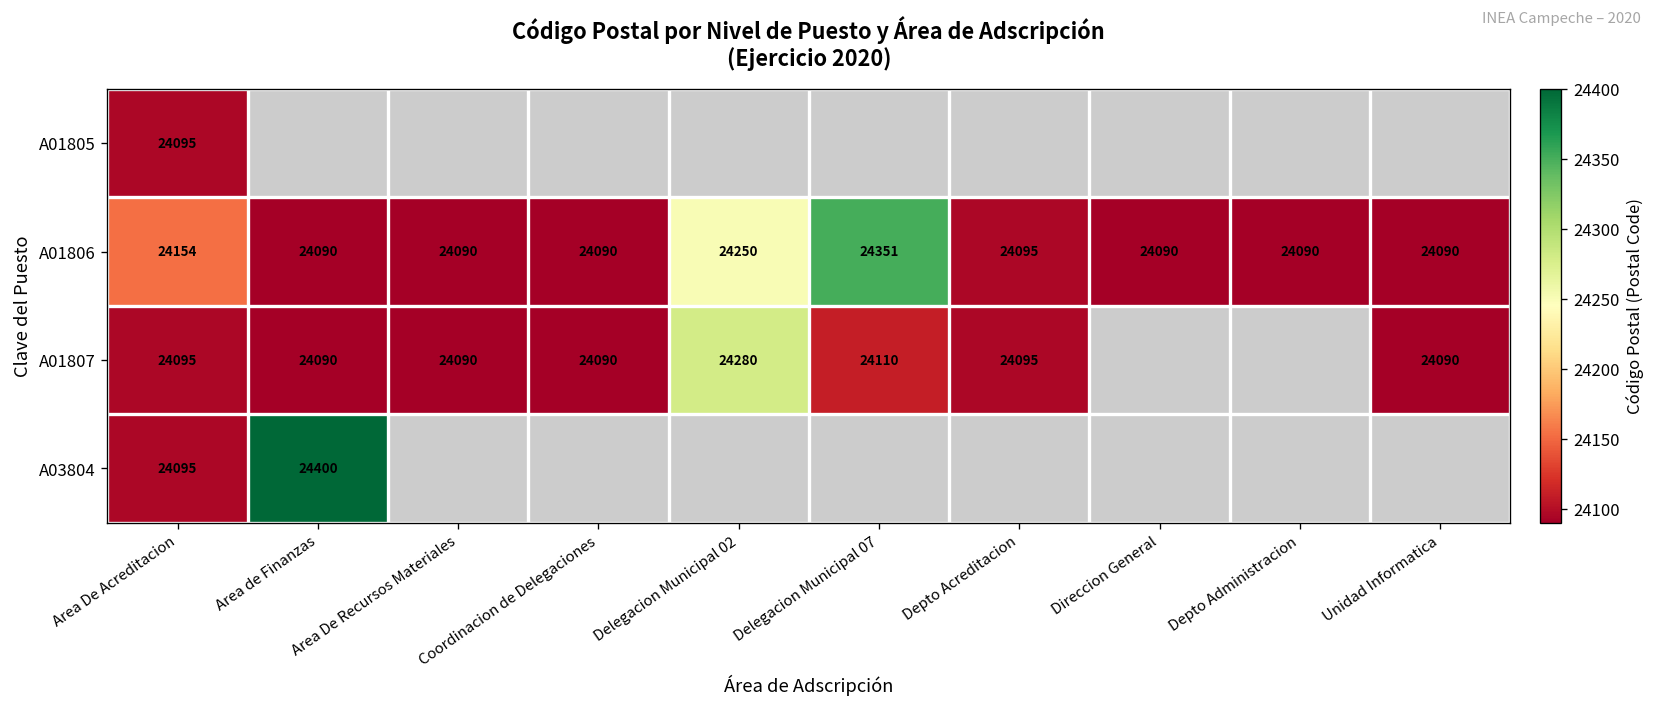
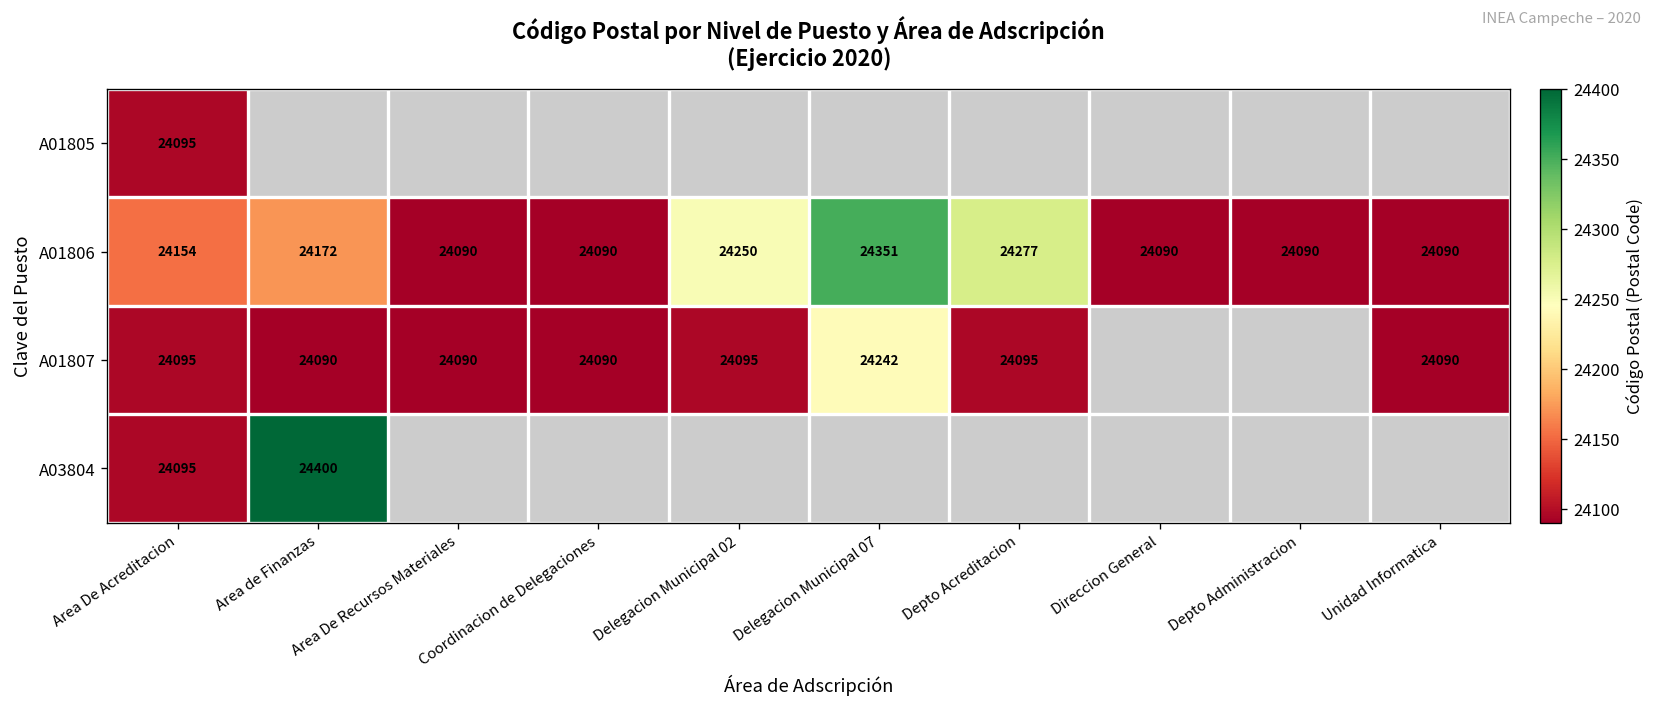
A01806, Area de Finanzas: 24090 -> 24172
A01806, Depto Acreditacion: 24095 -> 24277
A01807, Delegacion Municipal 02: 24280 -> 24095
A01807, Delegacion Municipal 07: 24110 -> 24242
